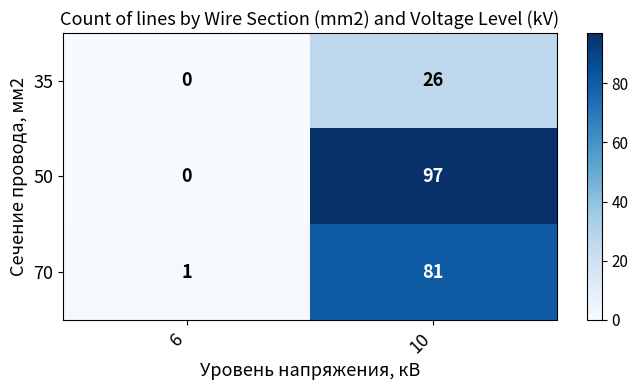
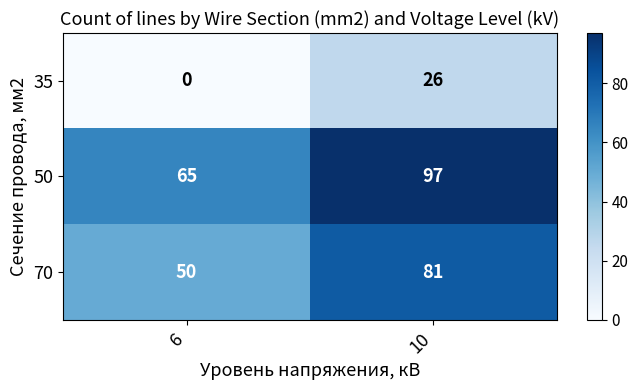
50, 6: 0 -> 65
70, 6: 1 -> 50
